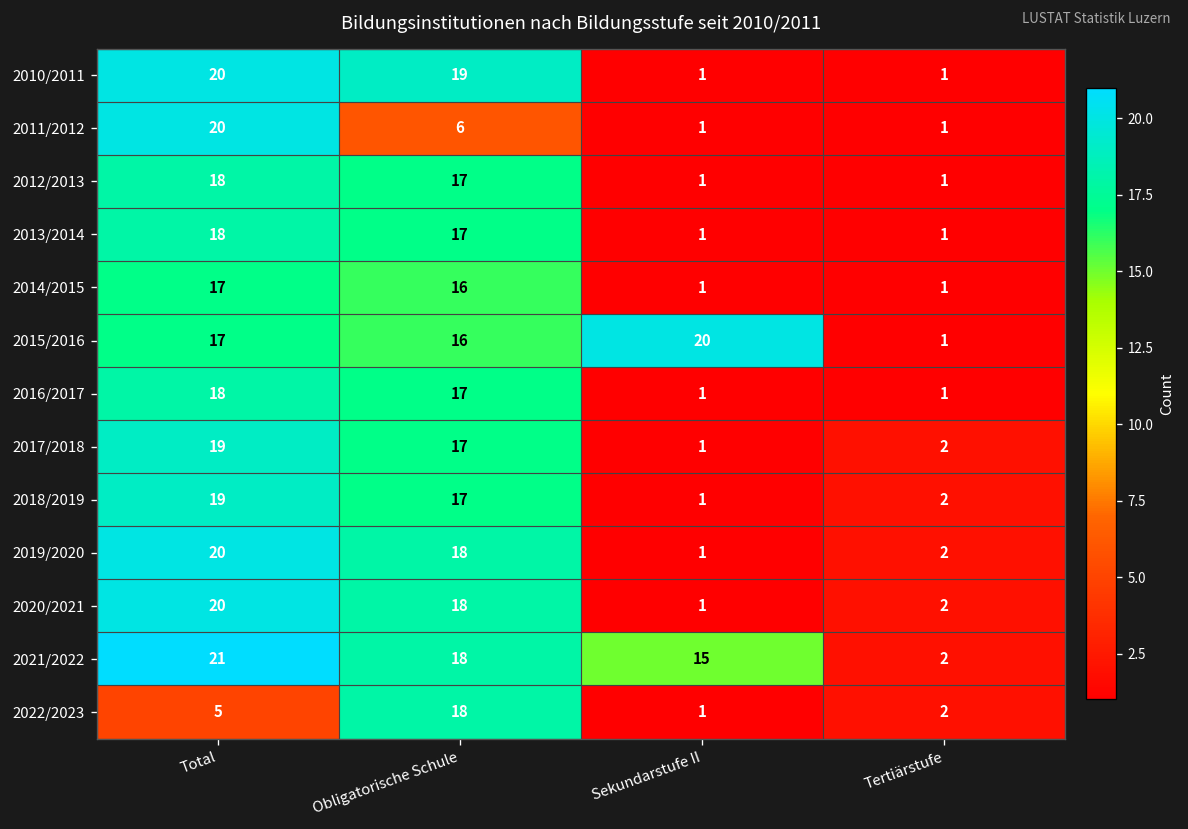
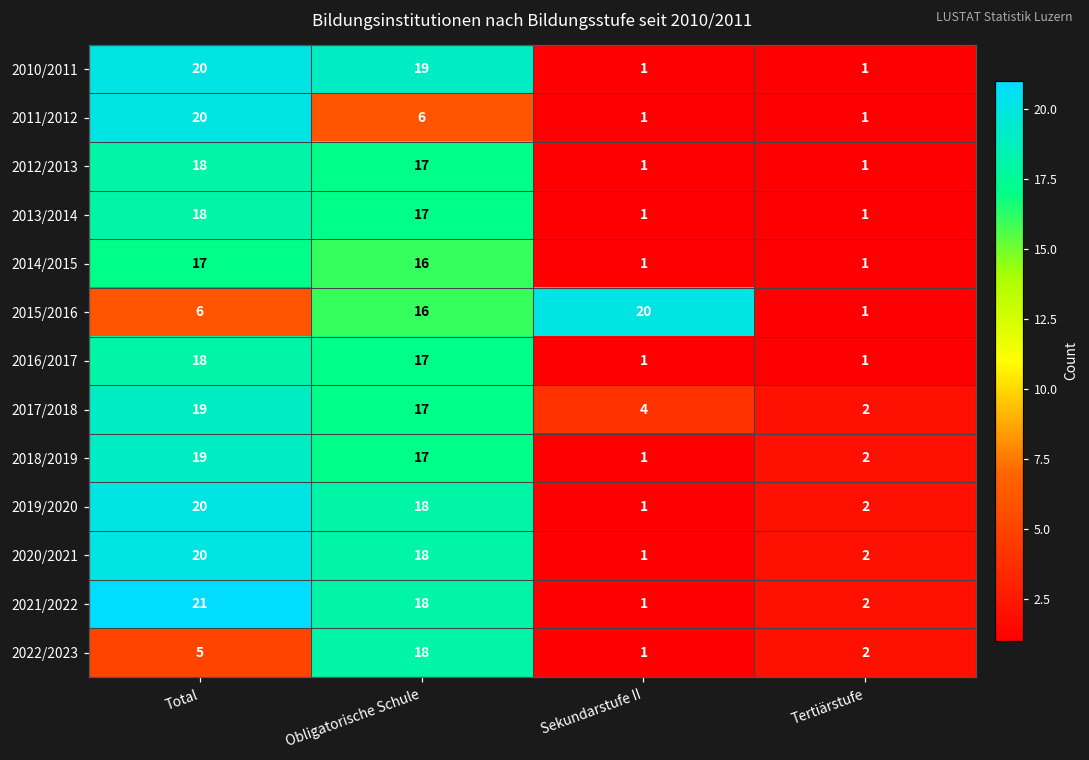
2015/2016, Total: 17 -> 6
2017/2018, Sekundarstufe II: 1 -> 4
2021/2022, Sekundarstufe II: 15 -> 1
